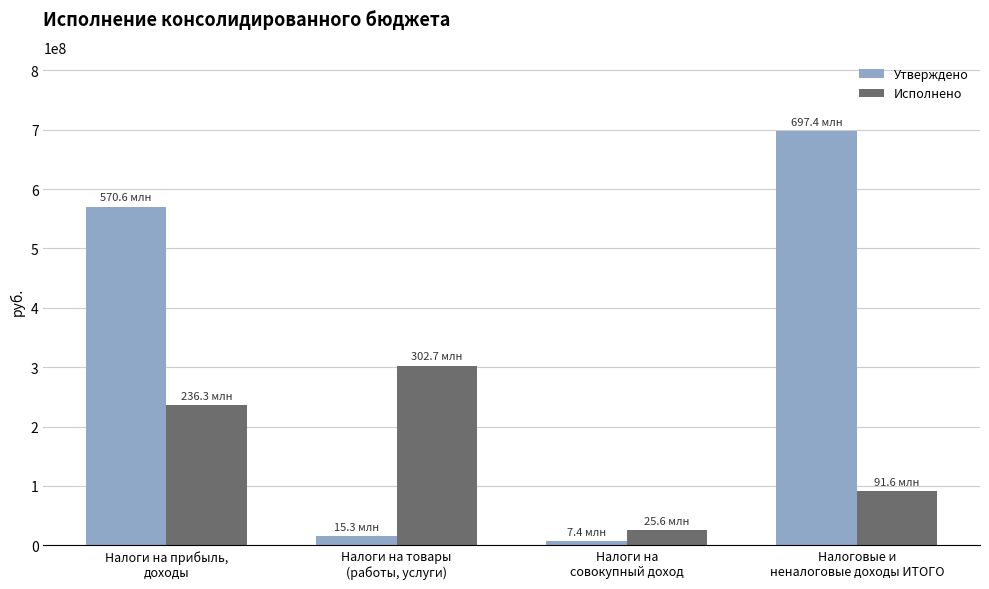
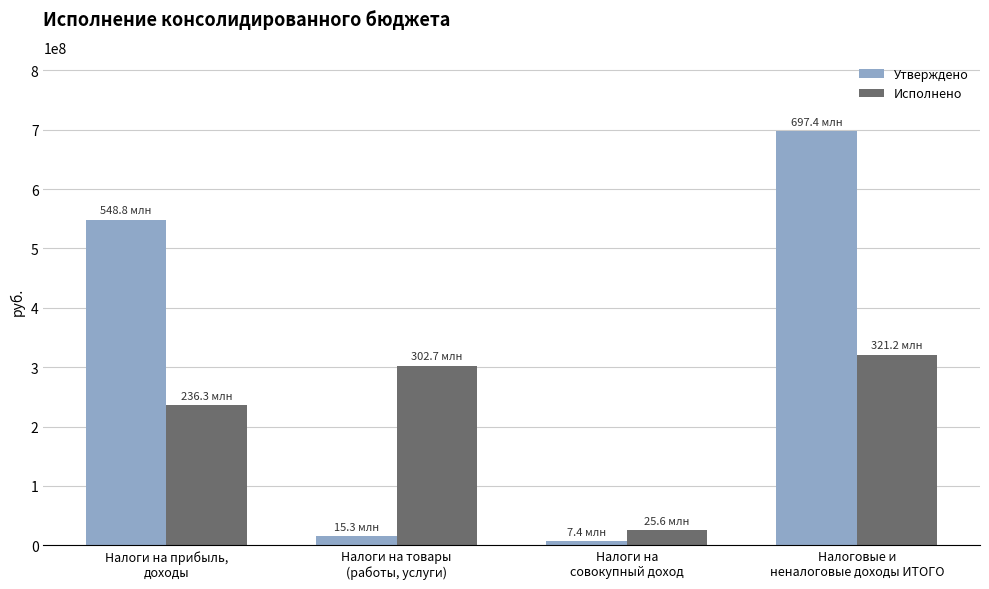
Утверждено, Налоги на прибыль, доходы: 570.6 -> 548.8
Исполнено, Налоговые и неналоговые доходы ИТОГО: 91.6 -> 321.2
